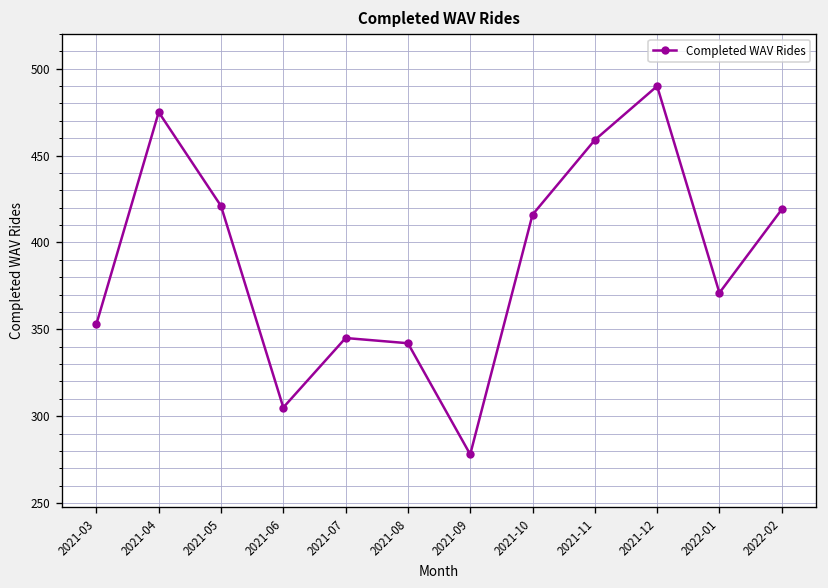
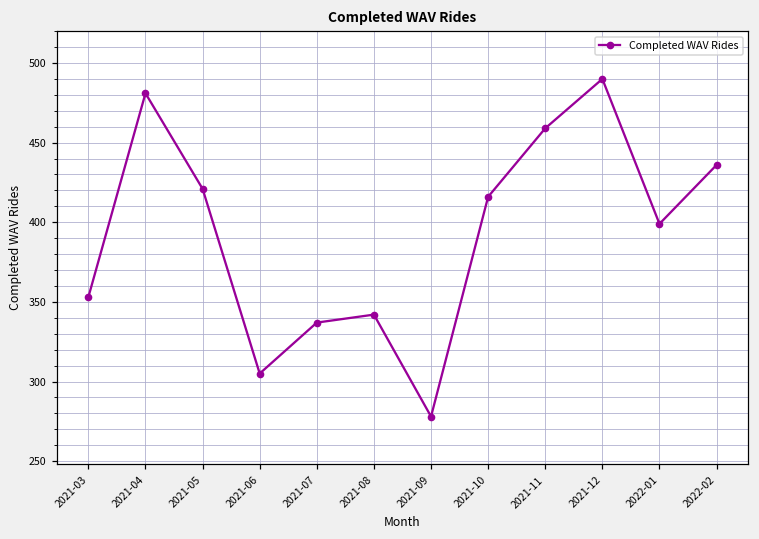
2021-04: 475 -> 481
2021-07: 345 -> 337
2022-01: 371 -> 399
2022-02: 419 -> 436
